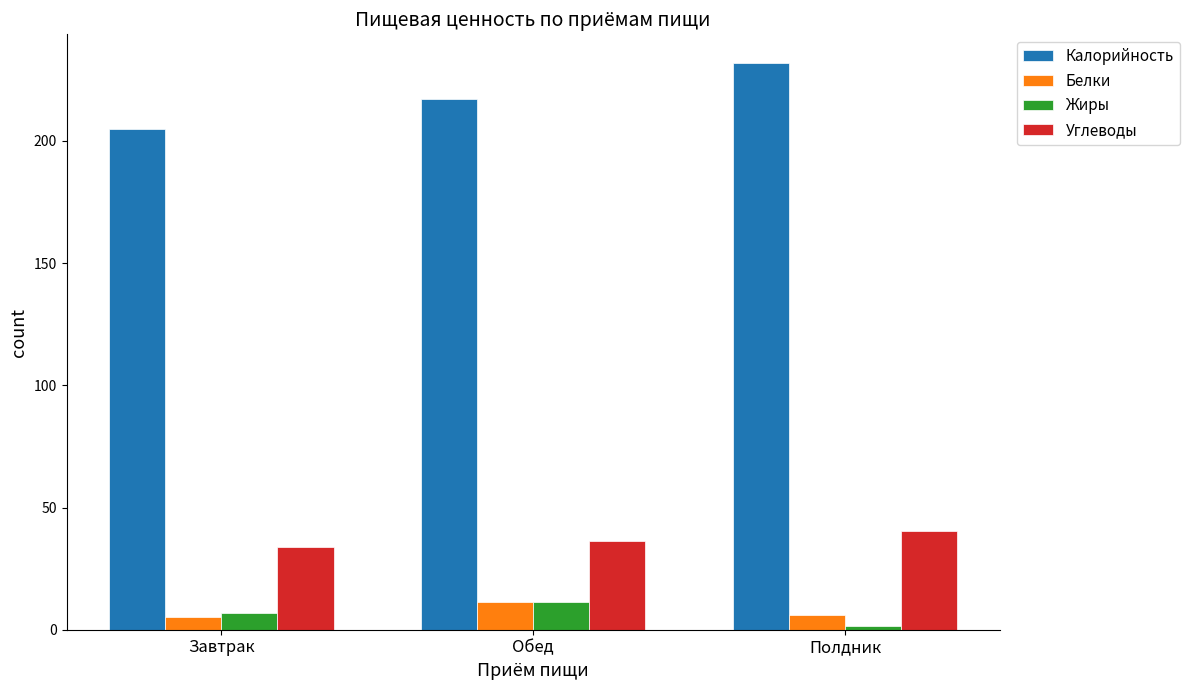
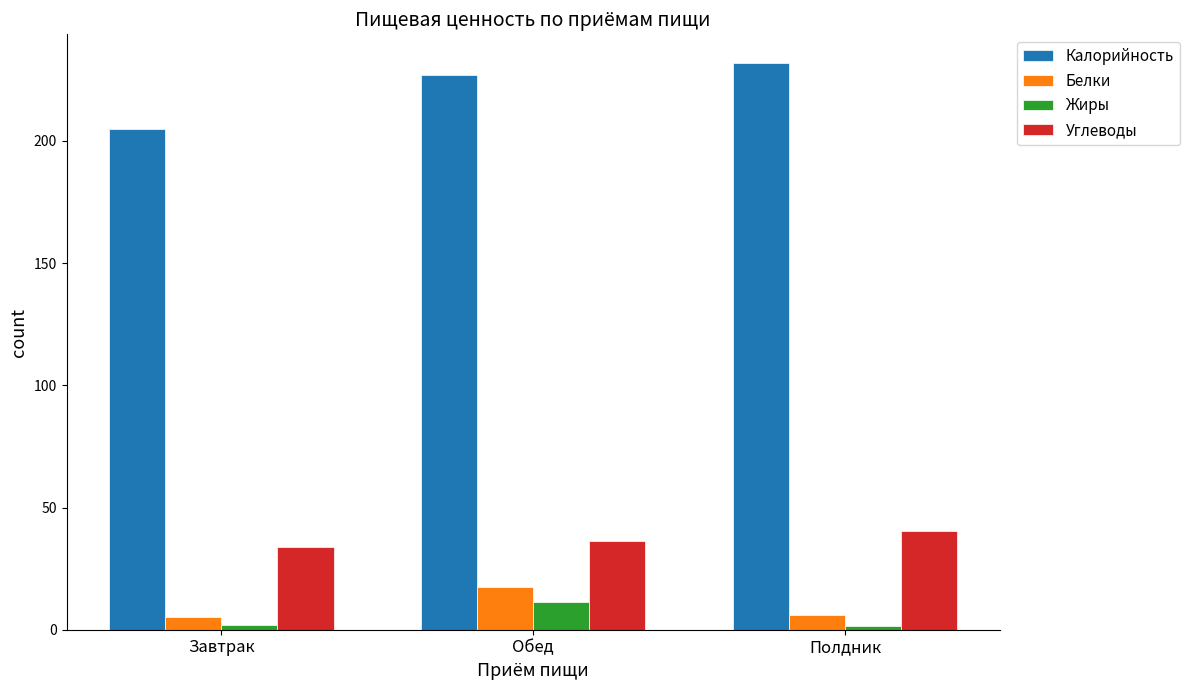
Жиры, Завтрак: 7 -> 2
Калорийность, Обед: 217 -> 227
Белки, Обед: 12 -> 17
